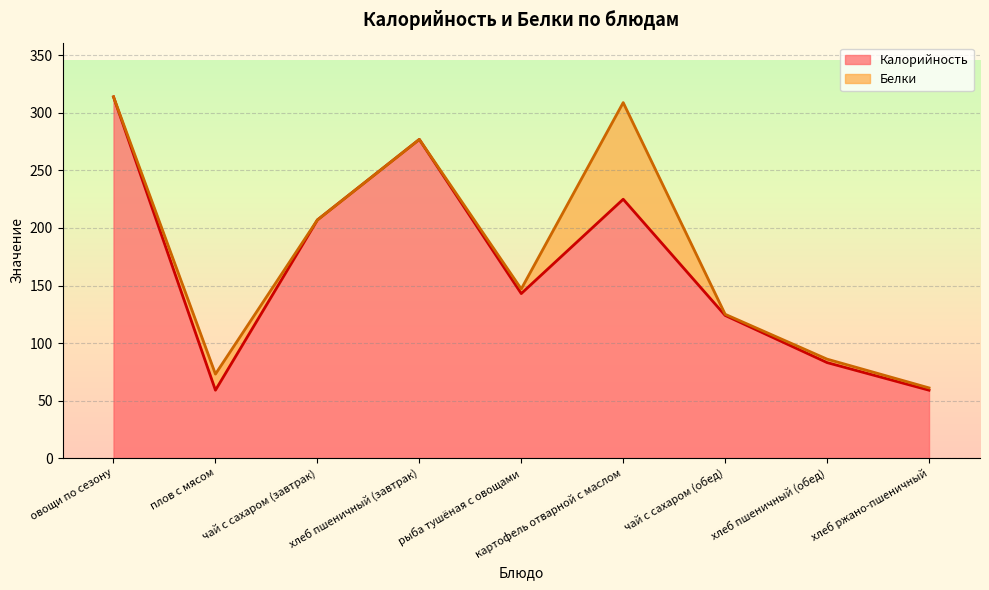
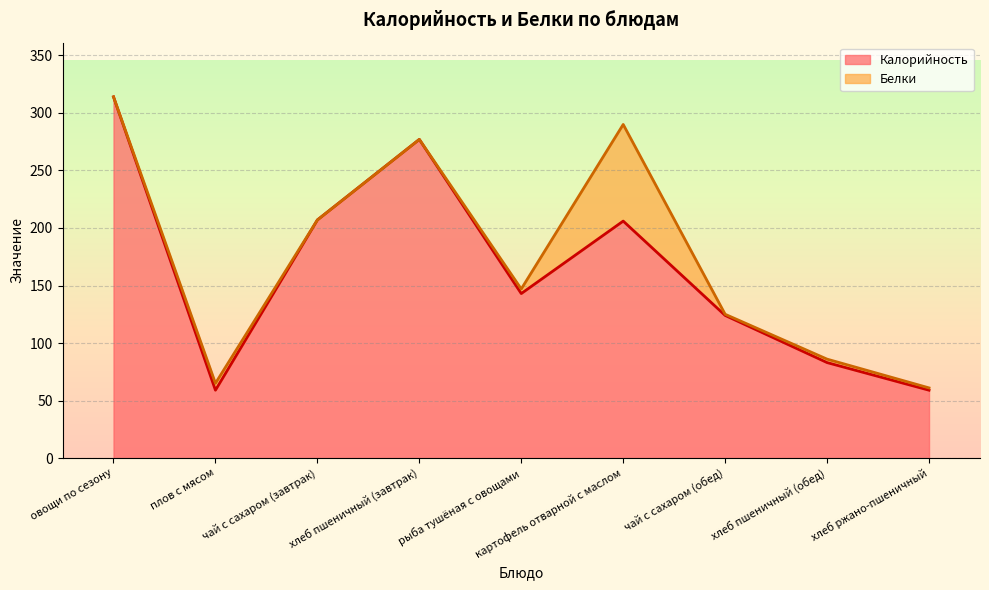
Белки, плов с мясом: 14 -> 6
Калорийность, картофель отварной с маслом: 225 -> 206
